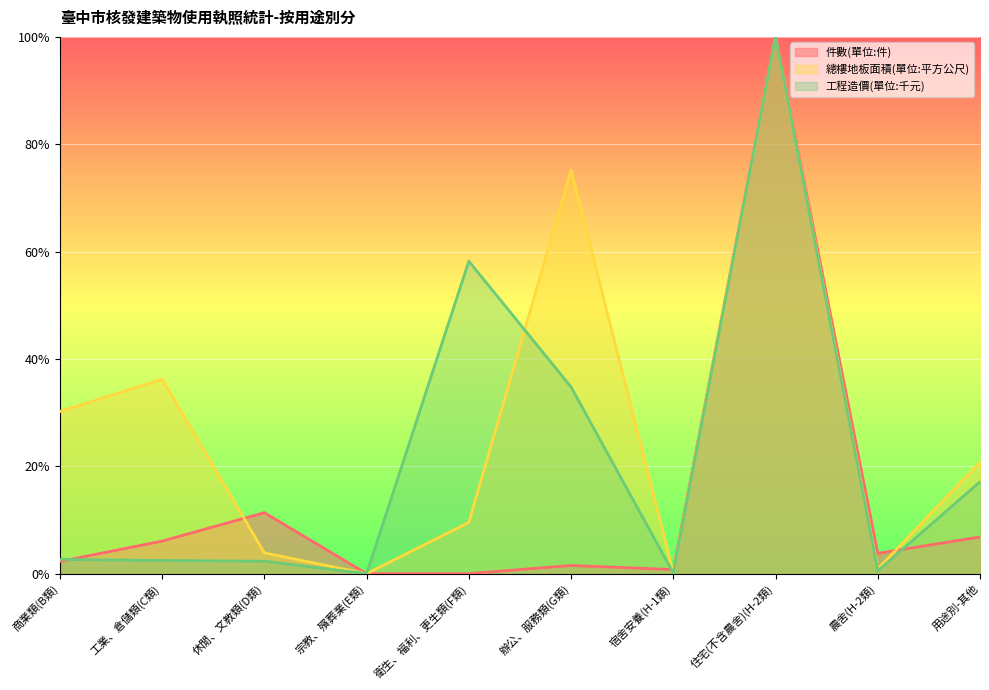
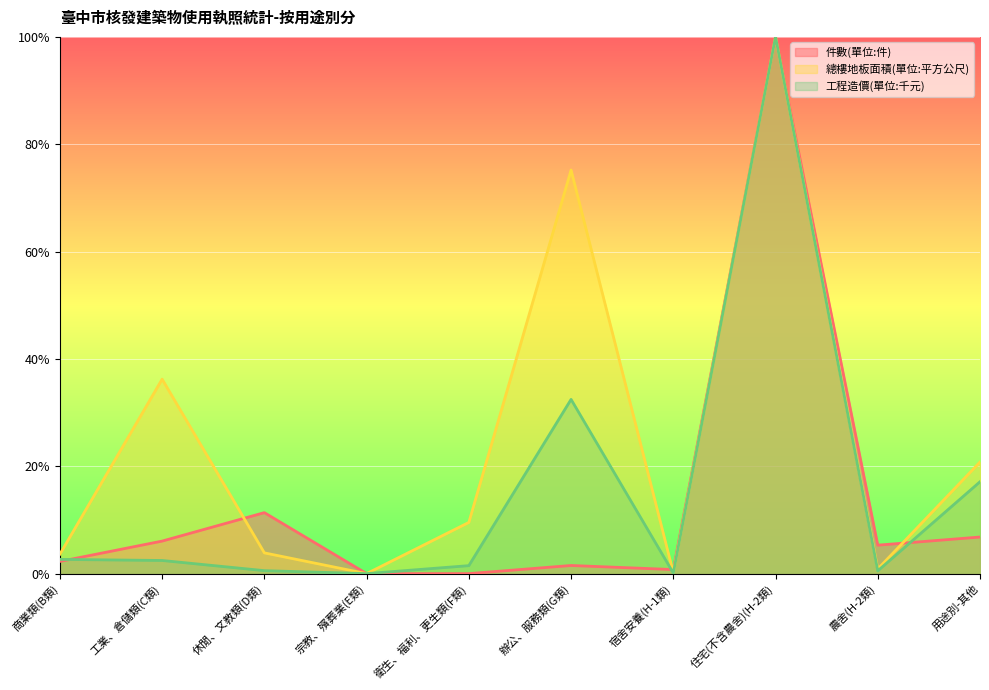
總樓地板面積(單位:平方公尺), 商業類(B類): 30% -> 4%
工程造價(單位:千元), 休閒、文教類(D類): 2% -> 1%
工程造價(單位:千元), 衛生、福利、更生類(F類): 58% -> 1%
工程造價(單位:千元), 辦公、服務類(G類): 35% -> 32%
件數(單位:件), 農舍(H-2類): 4% -> 5%
